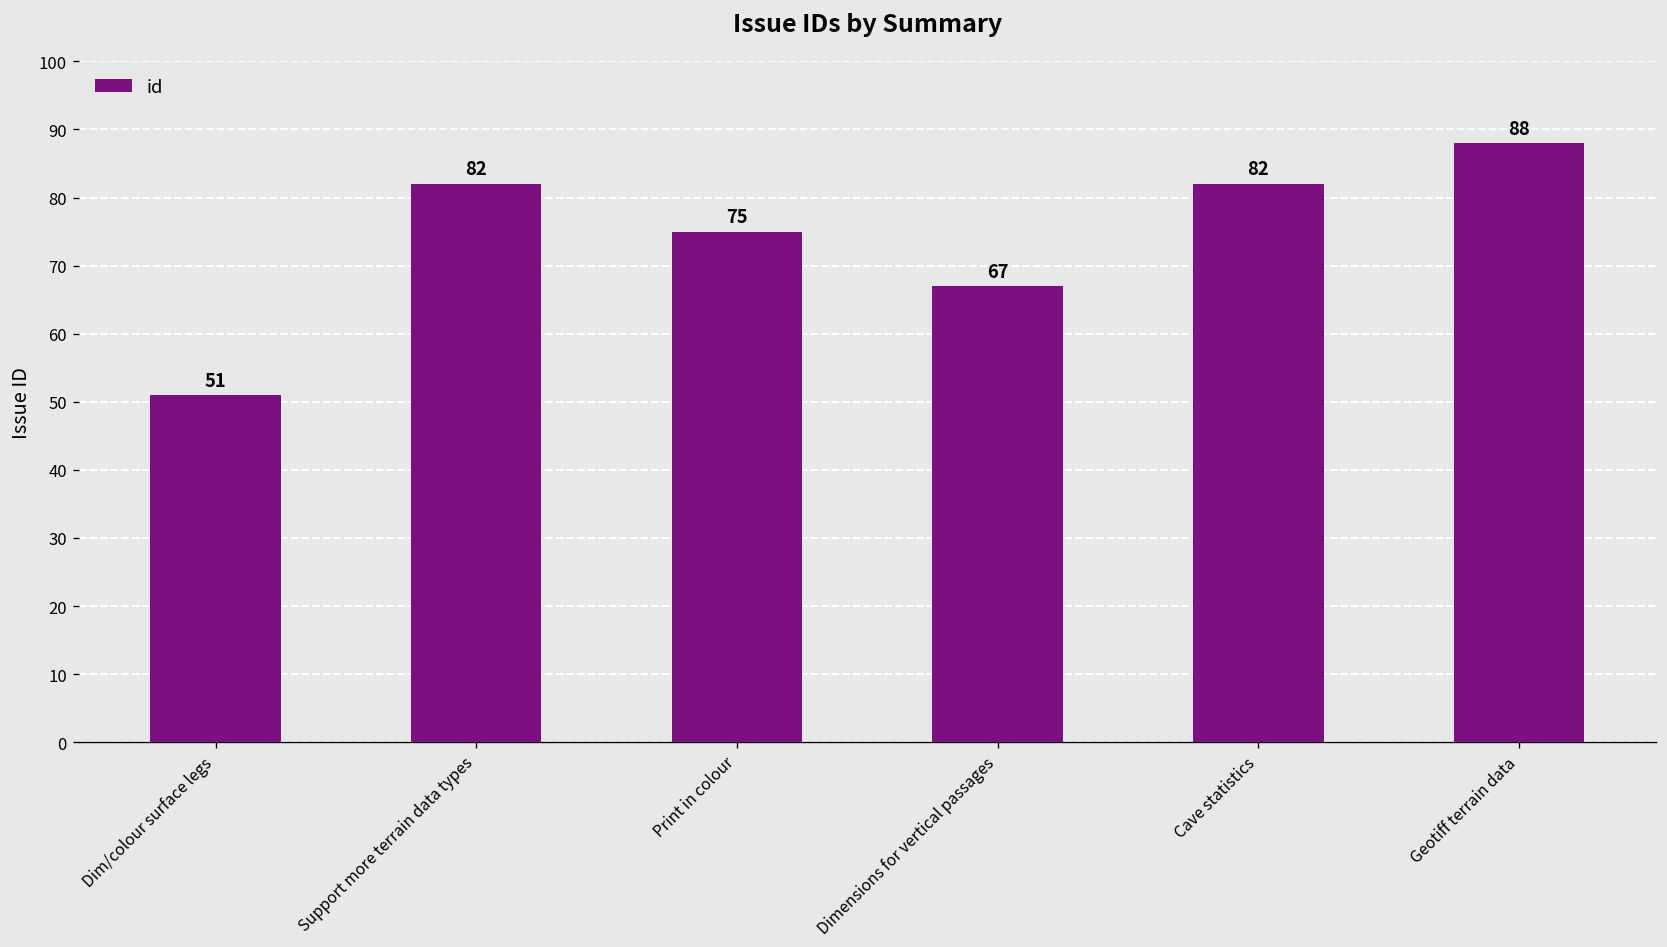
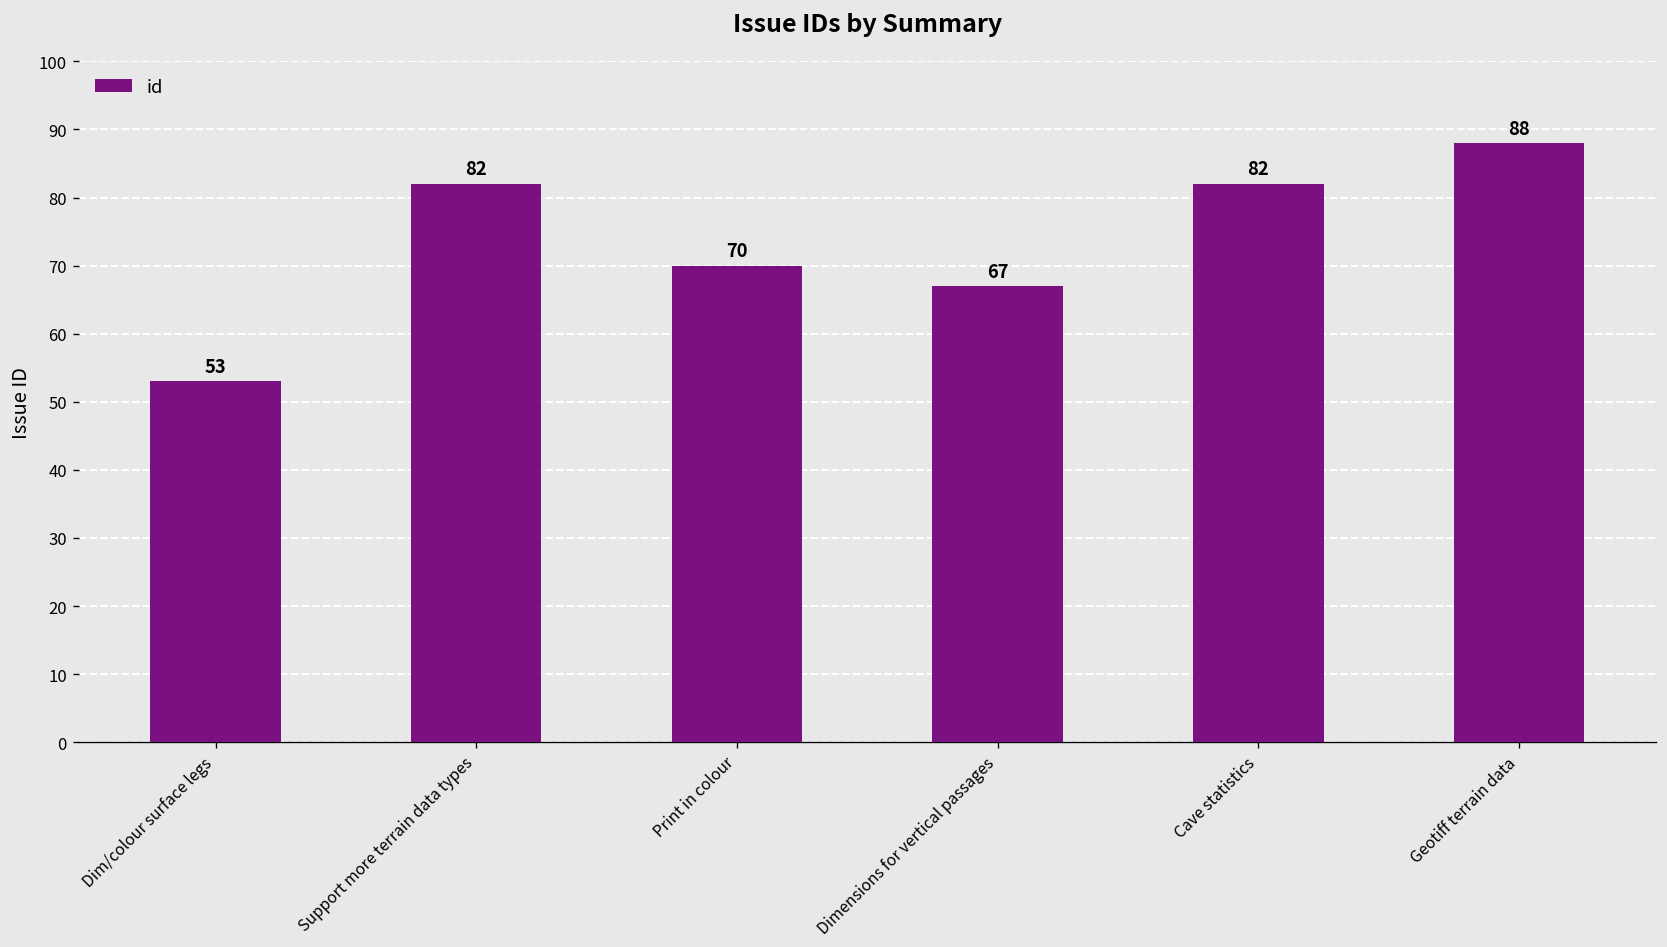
Dim/colour surface legs: 51 -> 53
Print in colour: 75 -> 70
